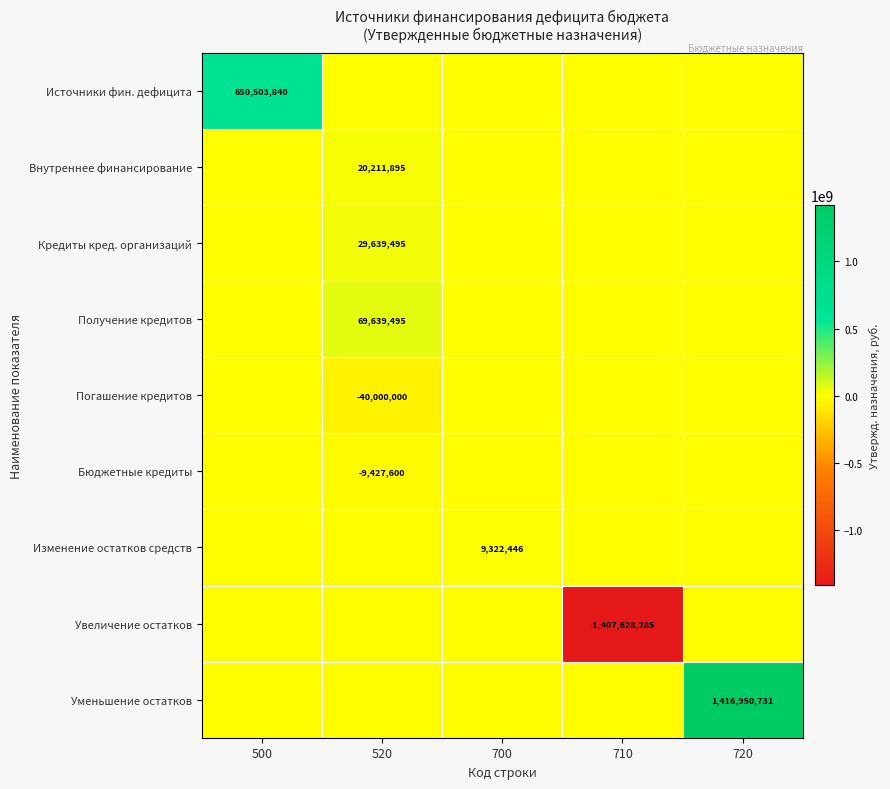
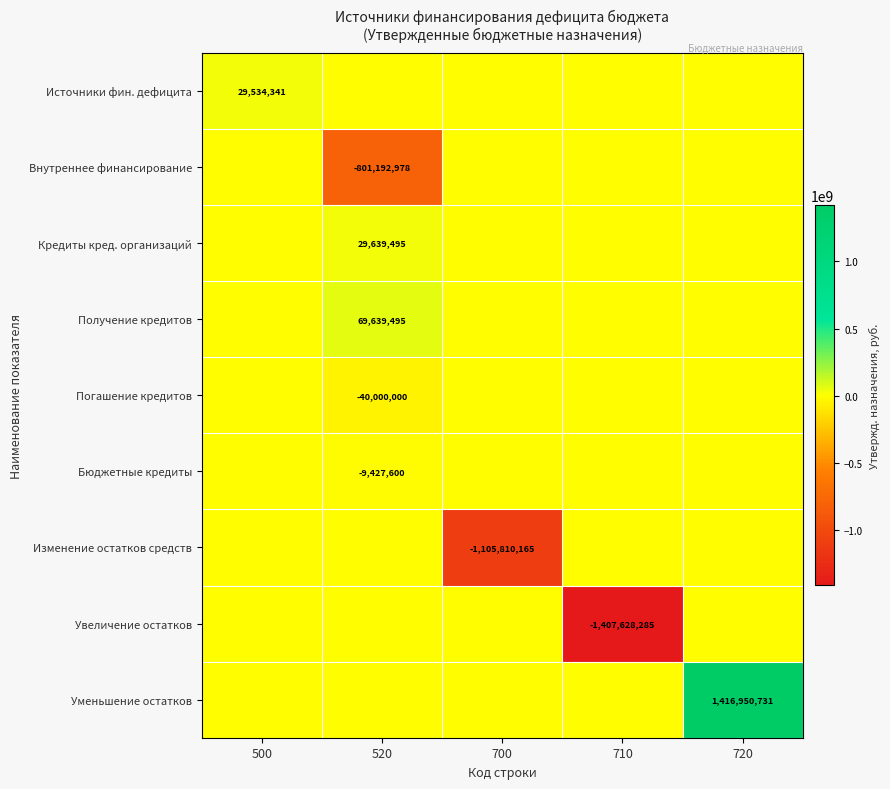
Источники фин. дефицита, 500: 650,503,840 -> 29,534,341
Внутреннее финансирование, 520: 20,211,895 -> -801,192,978
Изменение остатков средств, 700: 9,322,446 -> -1,105,810,165
